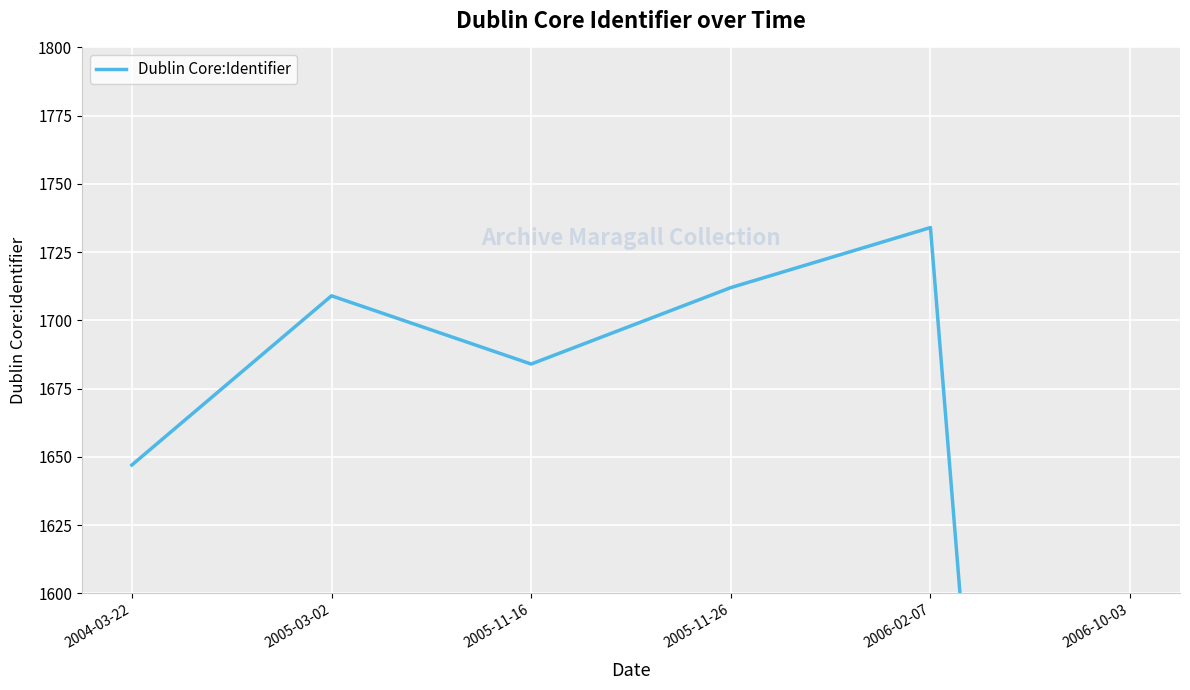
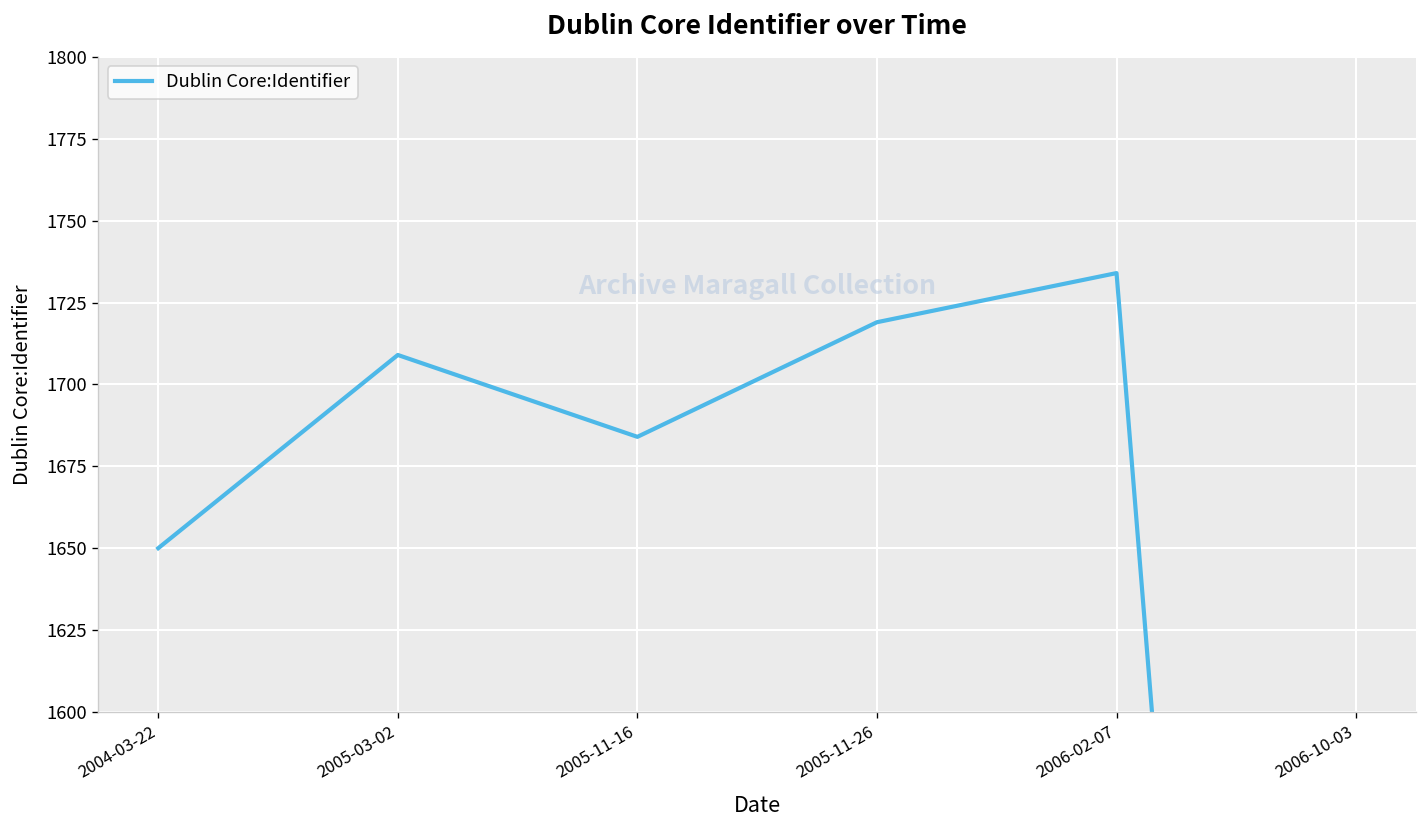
2004-03-22: 1647 -> 1650
2005-11-26: 1712 -> 1719
